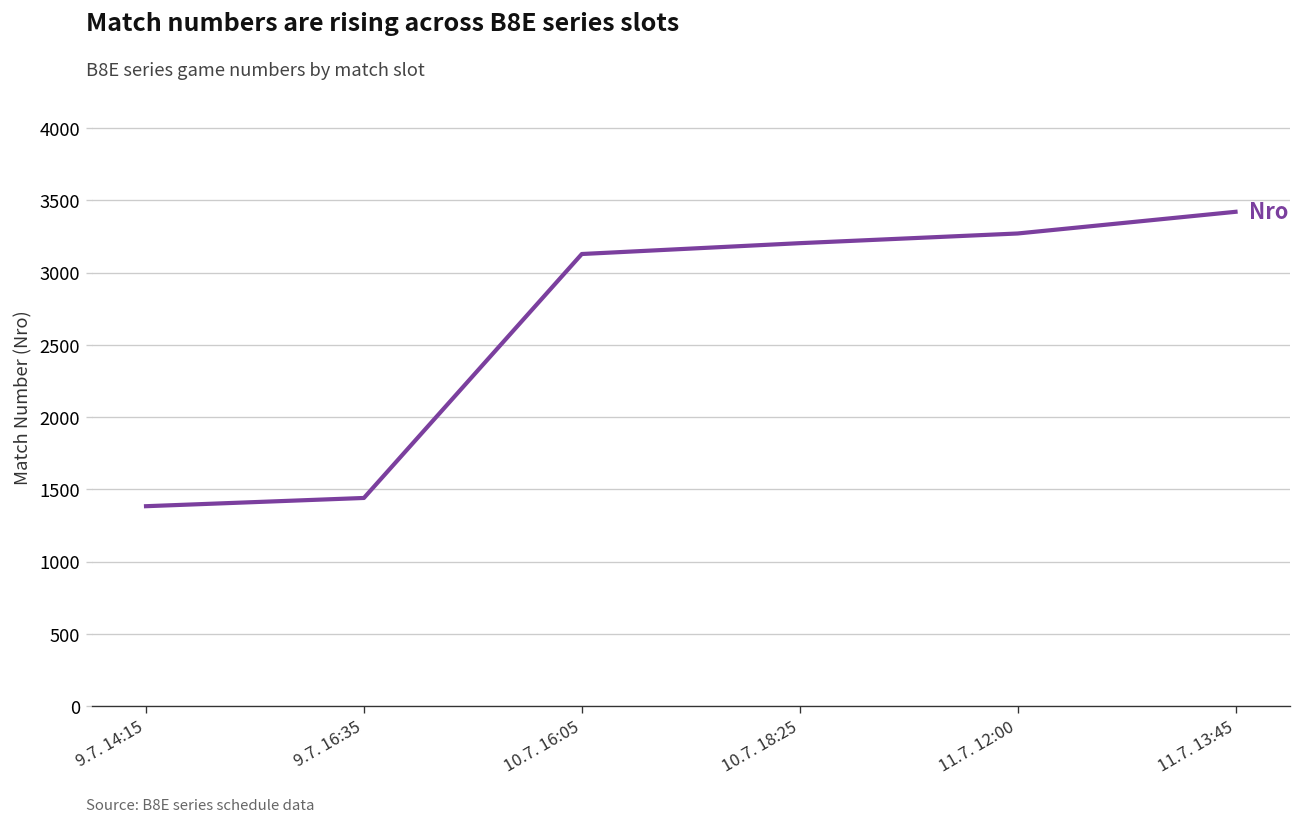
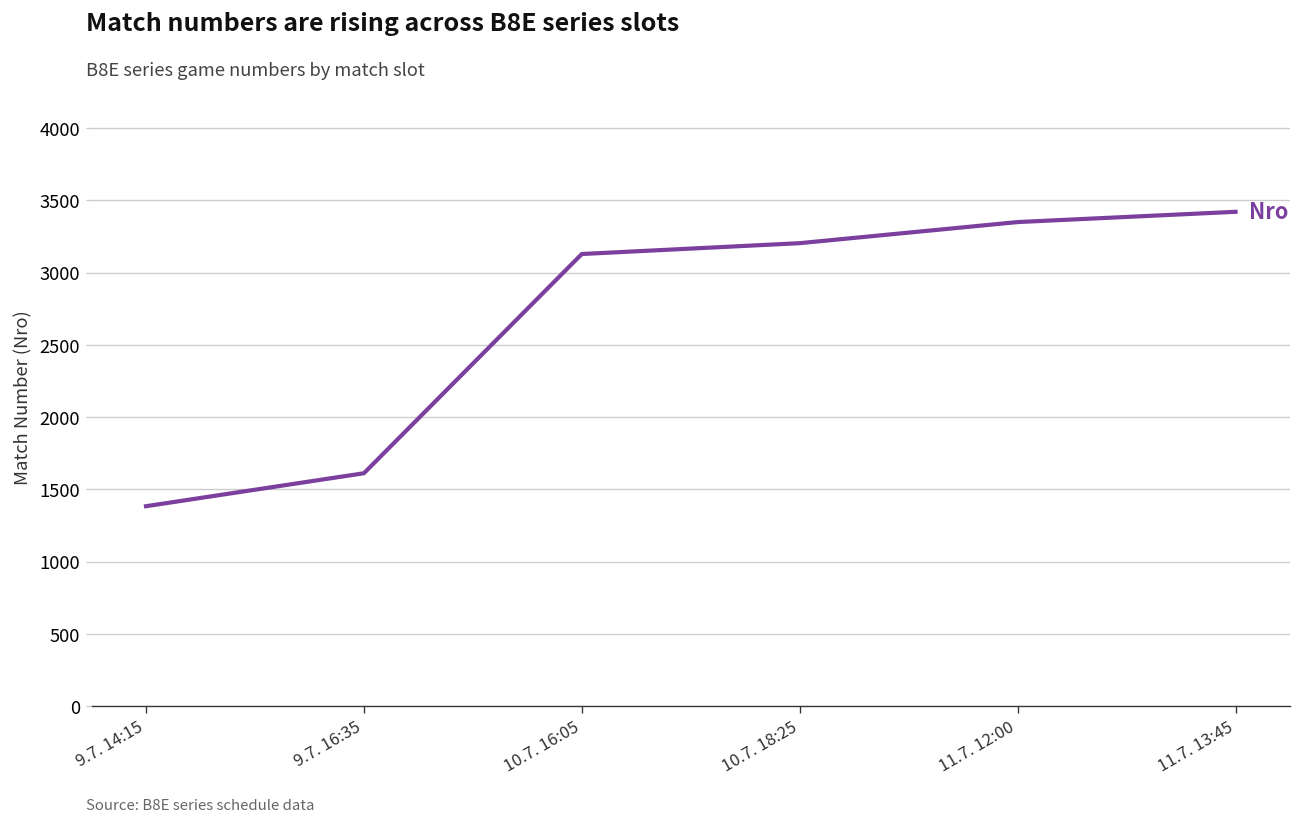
9.7. 16:35: 1440 -> 1610
11.7. 12:00: 3270 -> 3350
